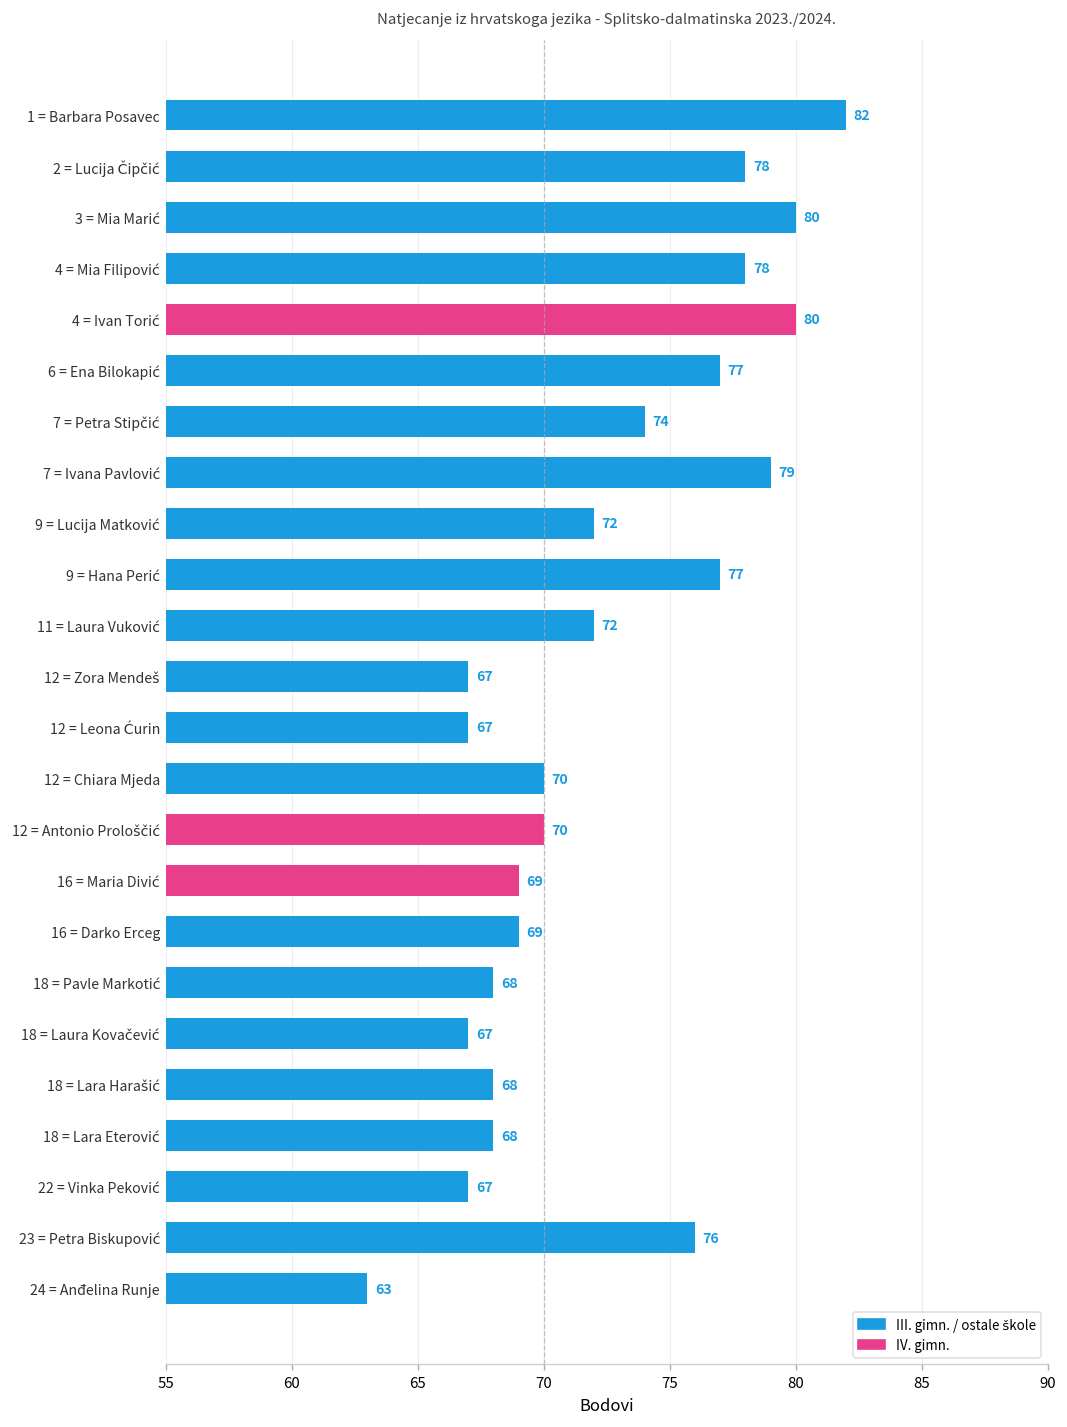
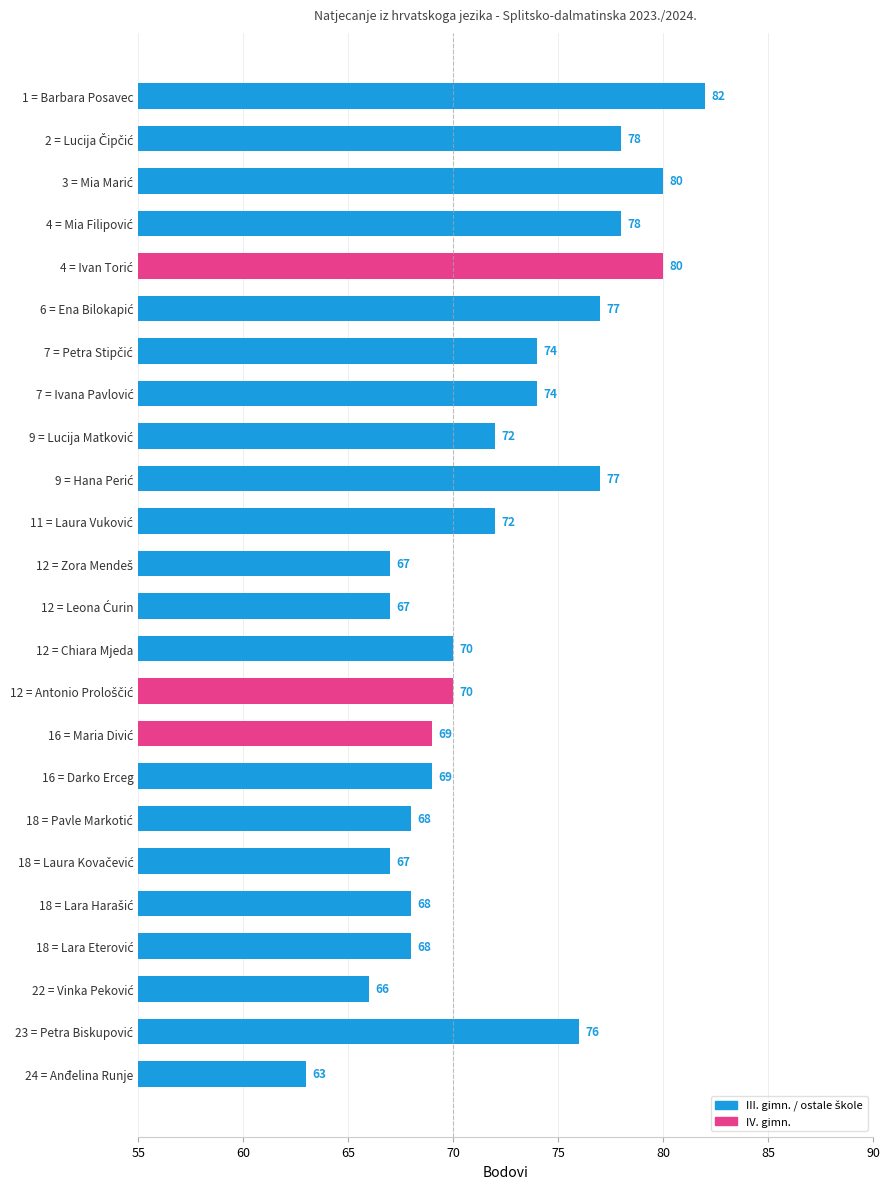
7 = Ivana Pavlović: 79 -> 74
22 = Vinka Peković: 67 -> 66
